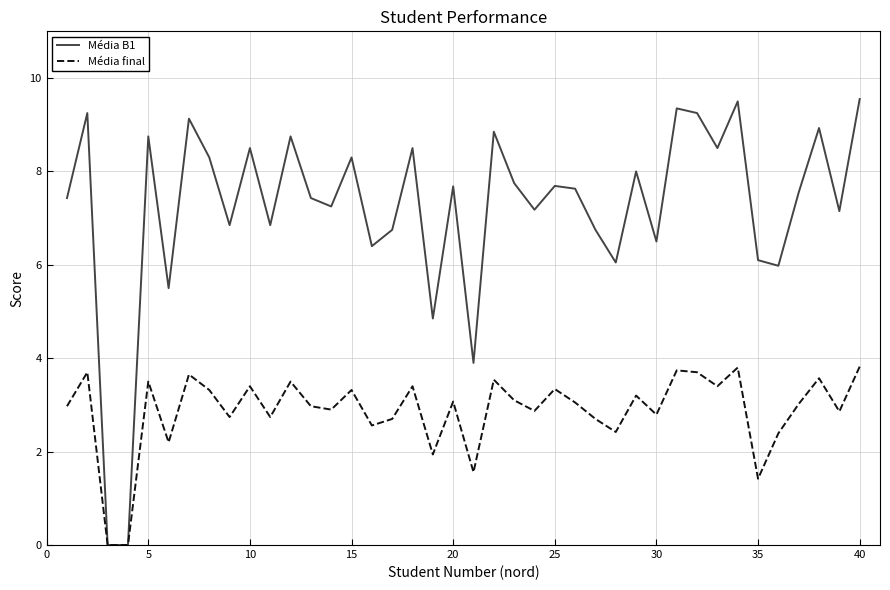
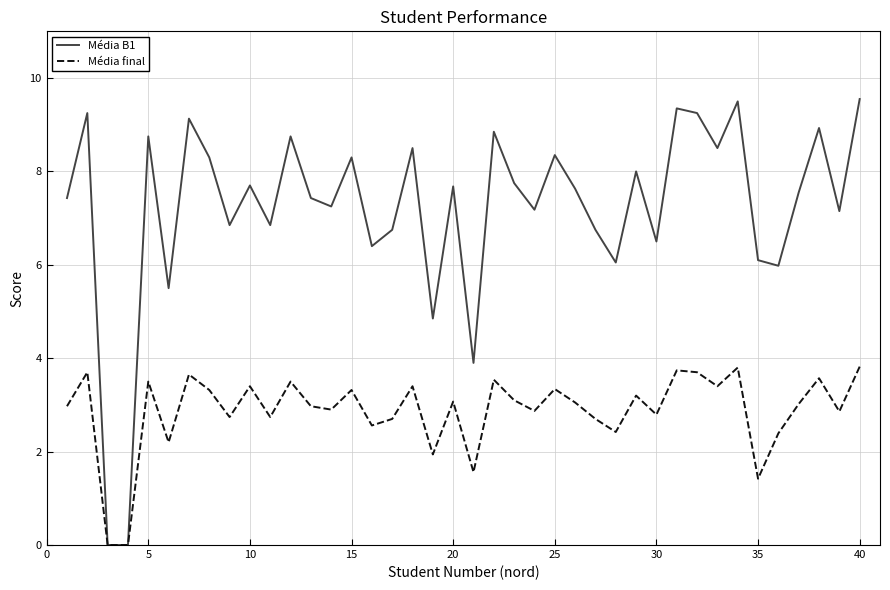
Média B1, 10: 8.5 -> 7.7
Média B1, 25: 7.7 -> 8.4
